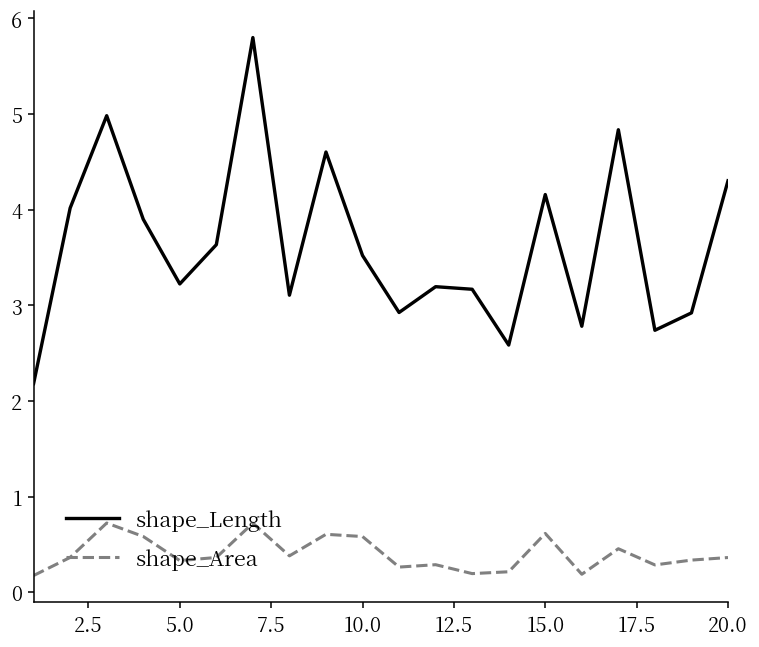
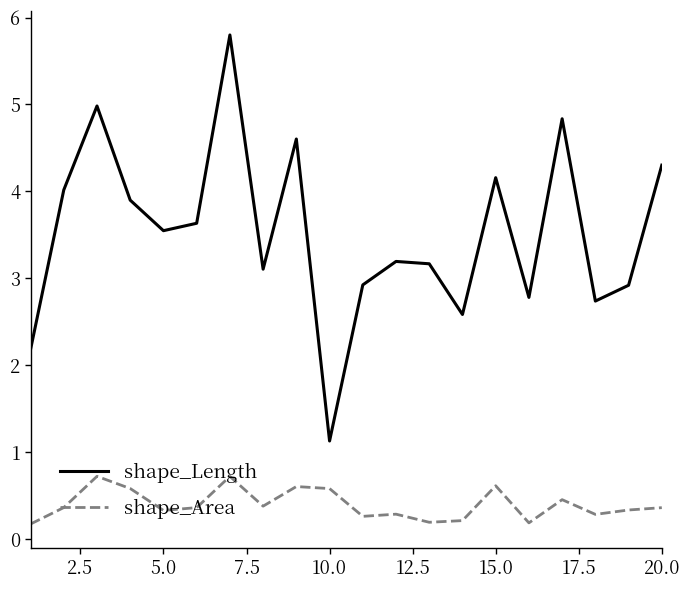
shape_Length, 5.0: 3.2 -> 3.5
shape_Length, 10.0: 3.5 -> 1.1
